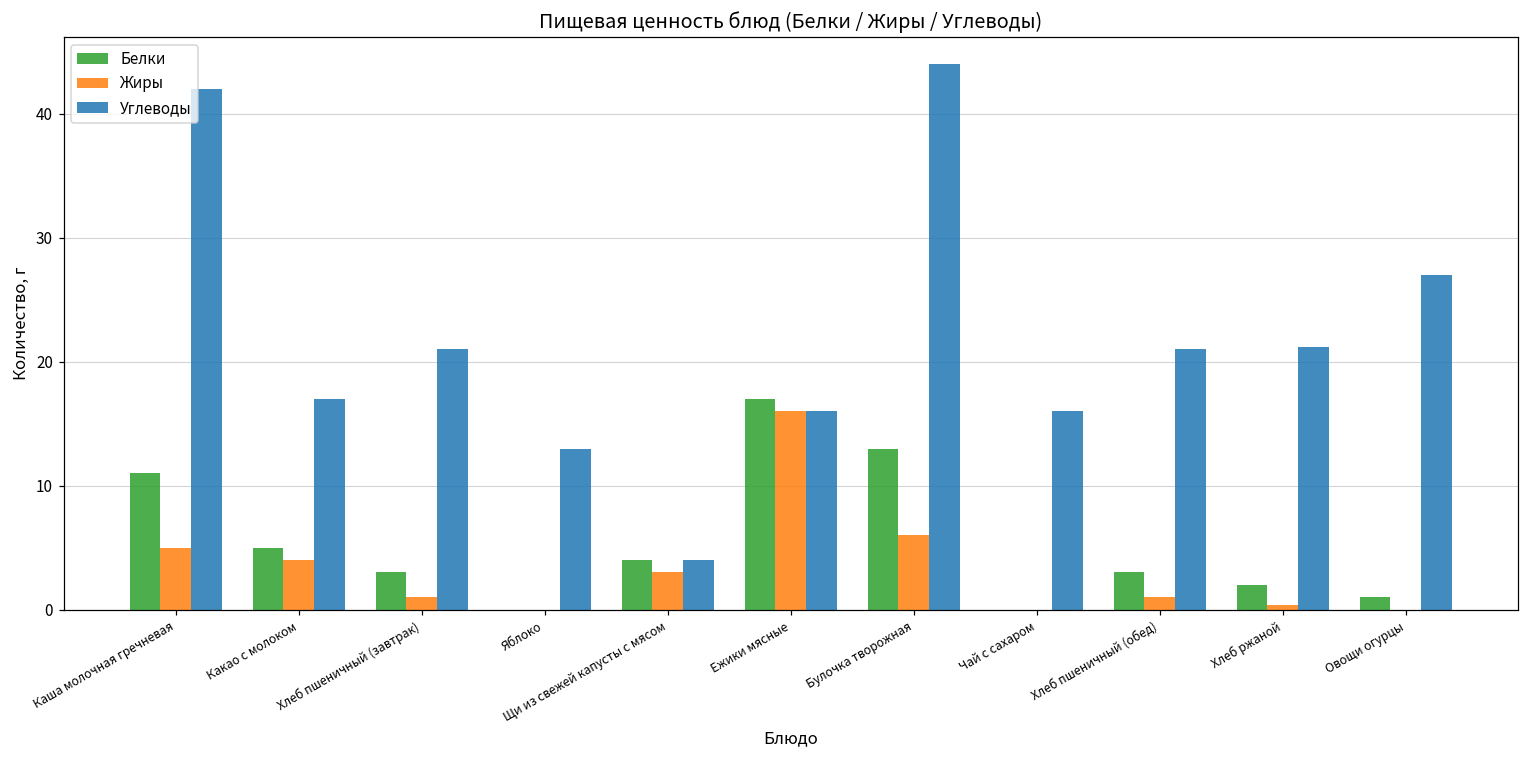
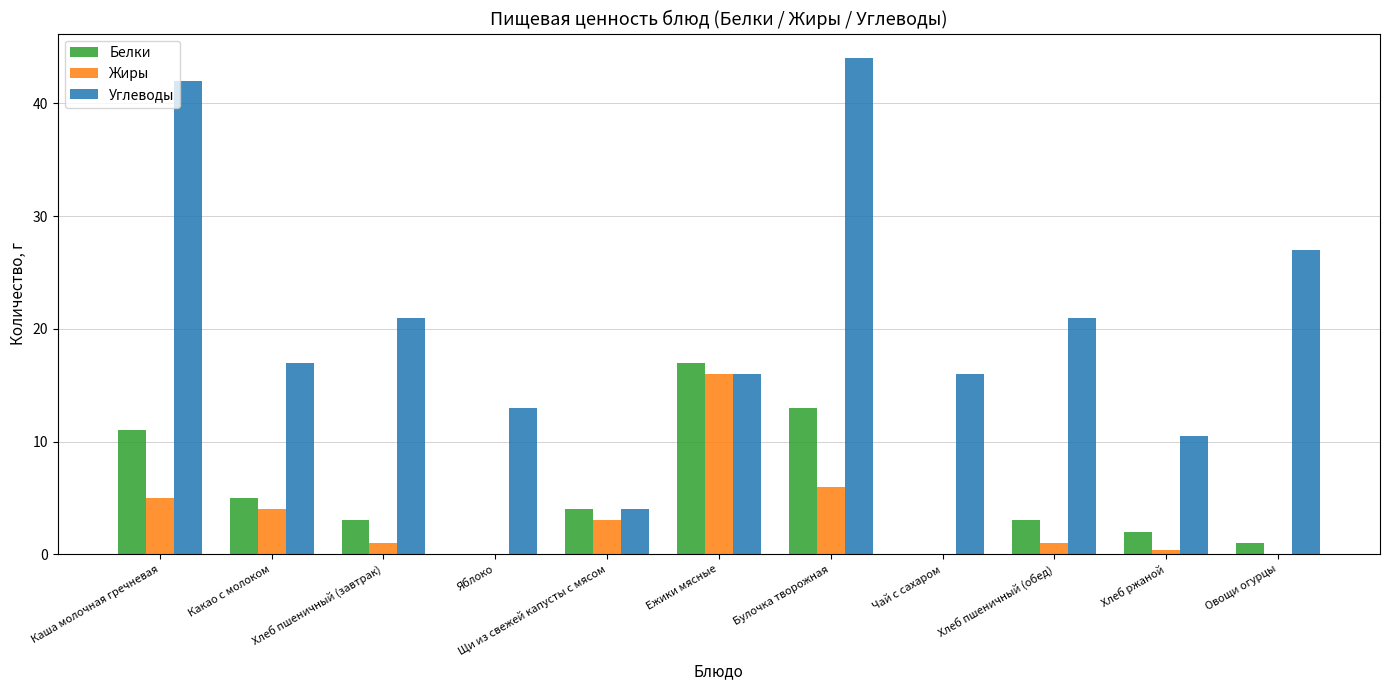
Углеводы, Хлеб ржаной: 21.2 -> 10.5
